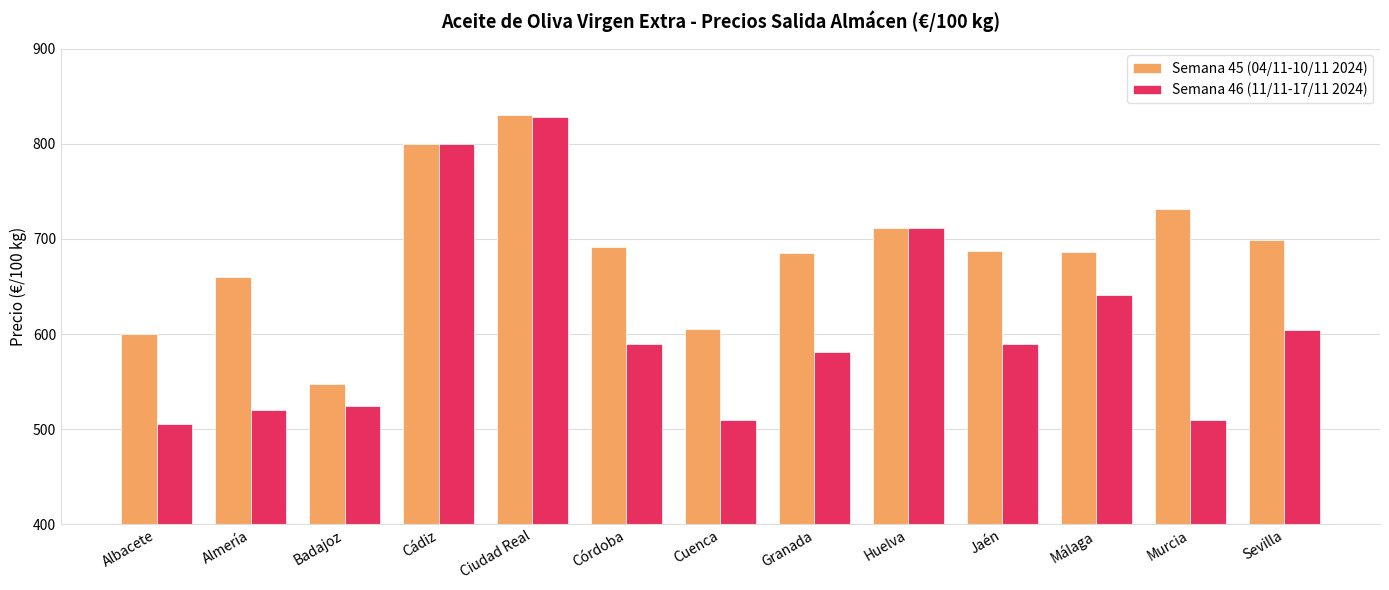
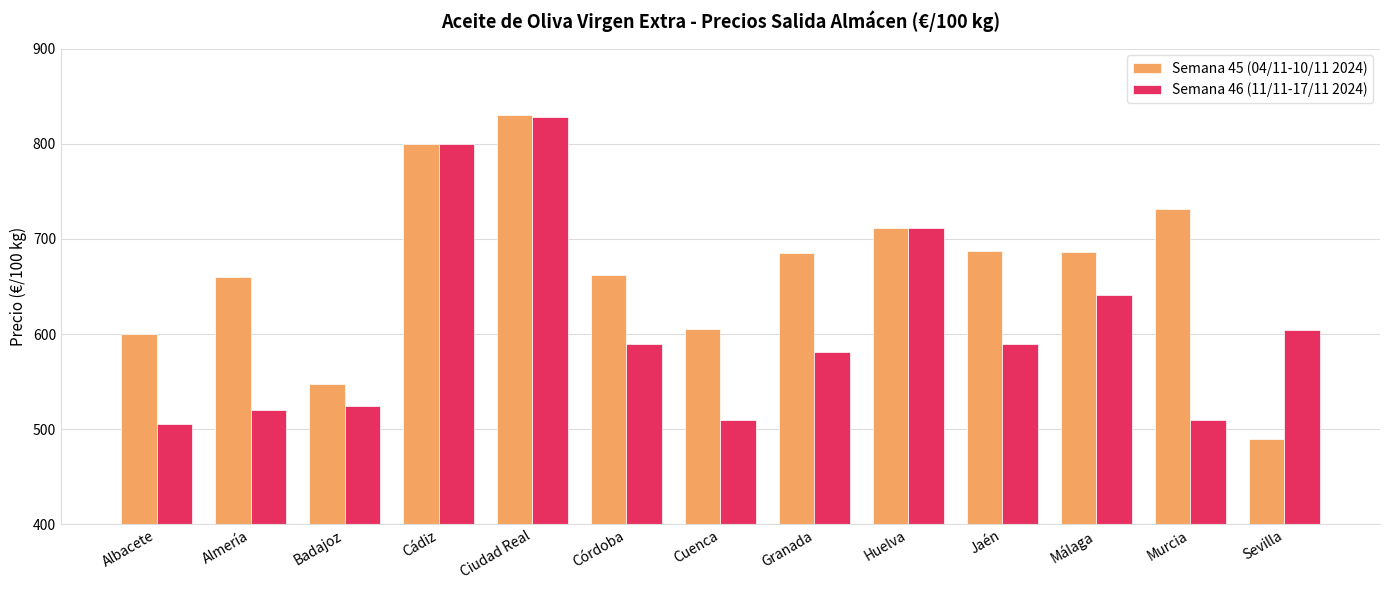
Semana 45 (04/11-10/11 2024), Córdoba: 690 -> 660
Semana 45 (04/11-10/11 2024), Sevilla: 700 -> 490
